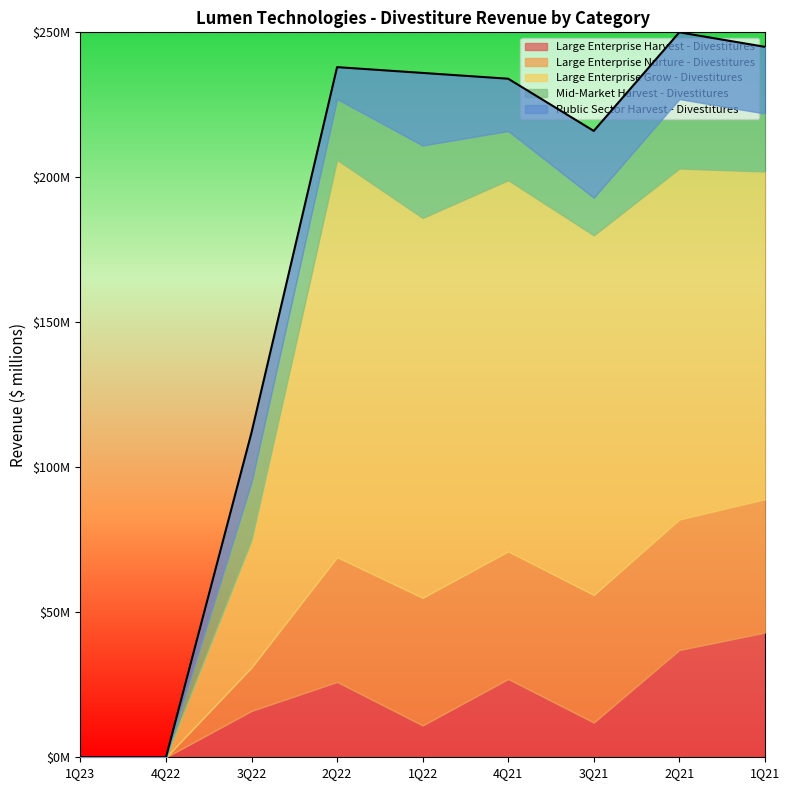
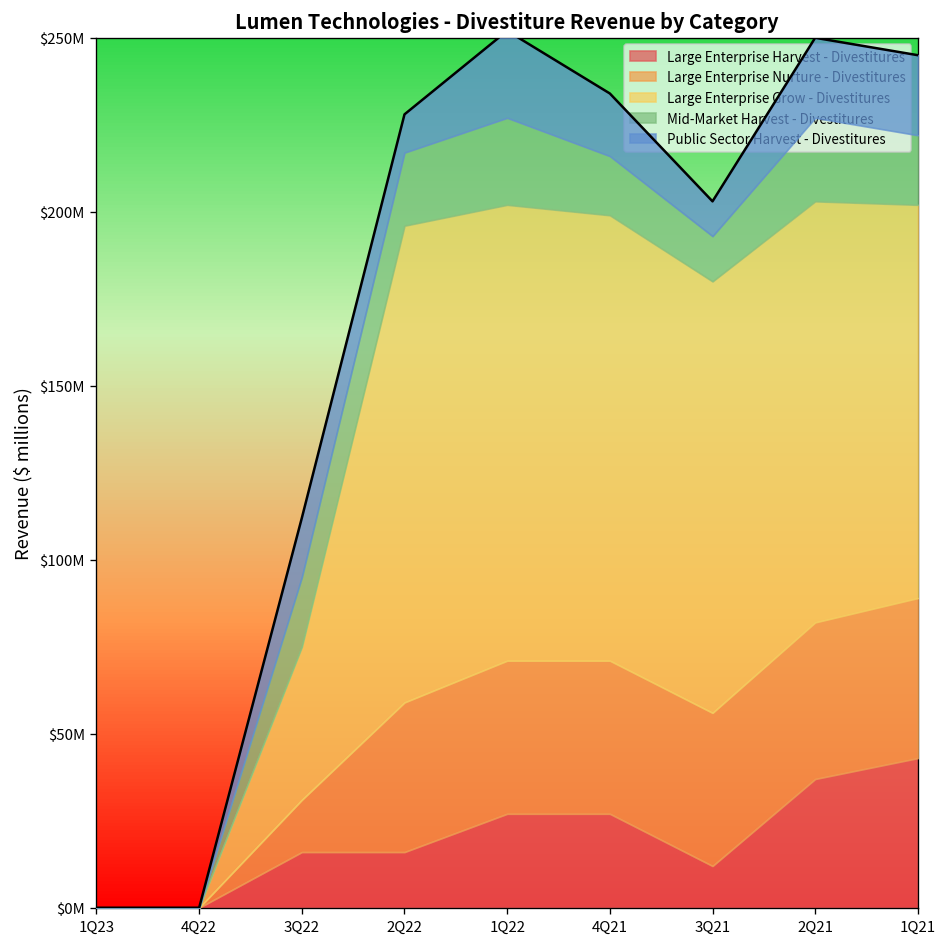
Large Enterprise Harvest - Divestitures, 2Q22: $26000000 -> $16000000
Large Enterprise Harvest - Divestitures, 1Q22: $11000000 -> $27000000
Public Sector Harvest - Divestitures, 3Q21: $23000000 -> $10000000
